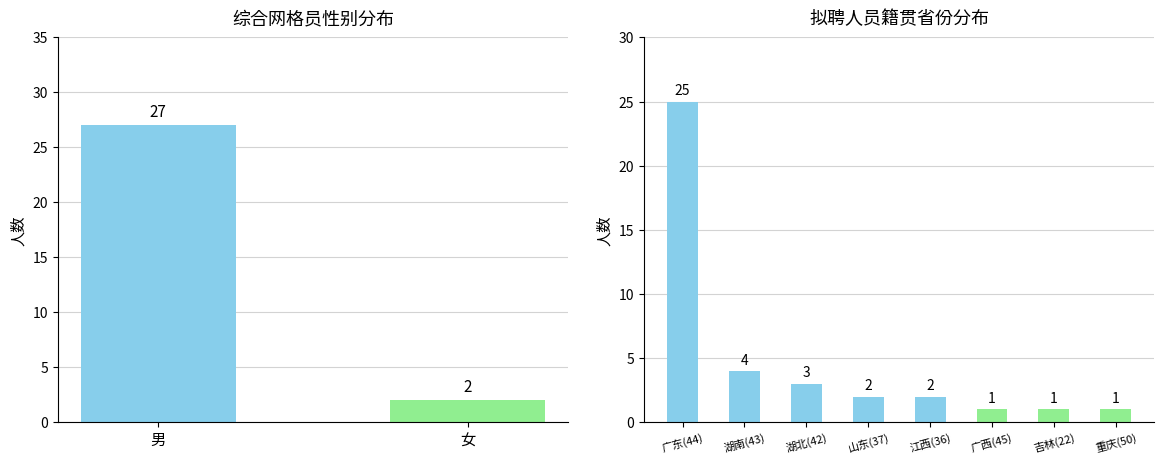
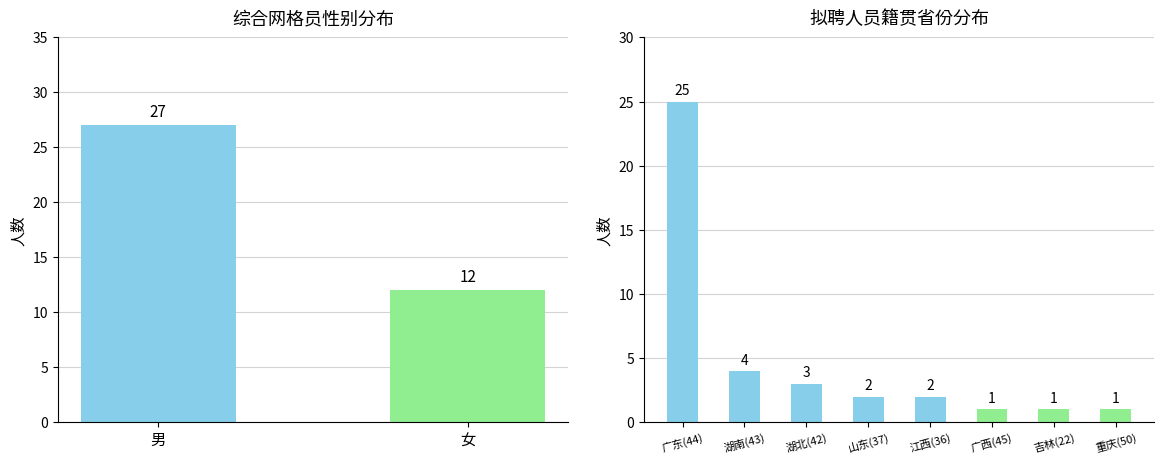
综合网格员性别分布, 女: 2 -> 12
